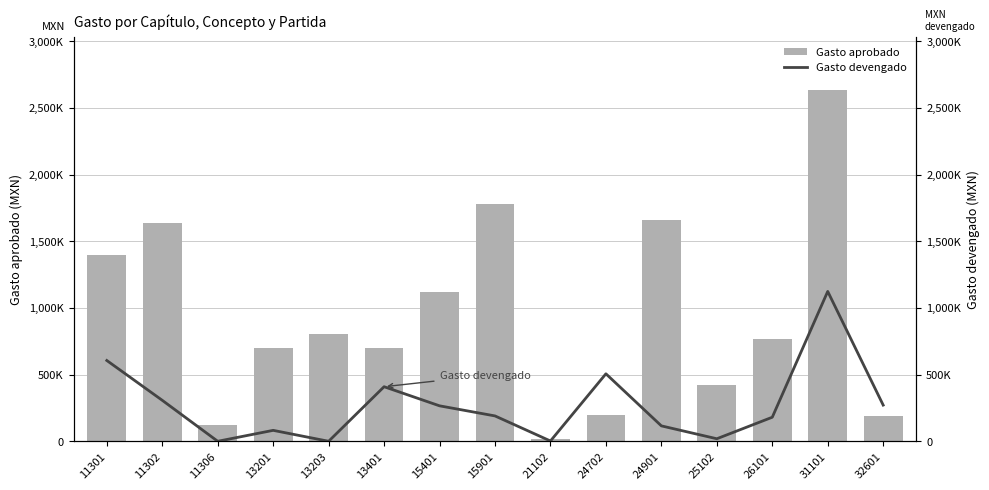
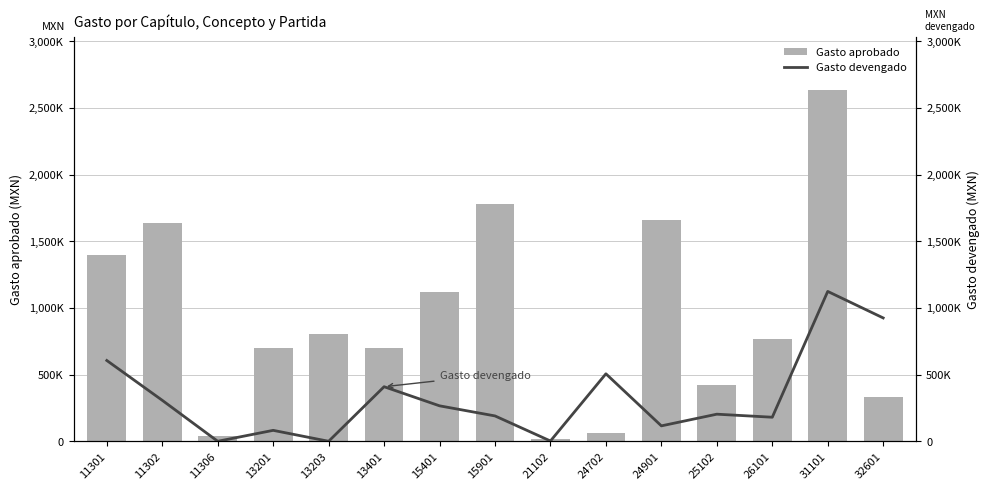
Gasto aprobado, 11306: 120,000 -> 40,000
Gasto aprobado, 24702: 200,000 -> 60,000
Gasto aprobado, 32601: 190,000 -> 330,000
Gasto devengado, 25102: 20,000 -> 200,000
Gasto devengado, 32601: 270,000 -> 930,000
